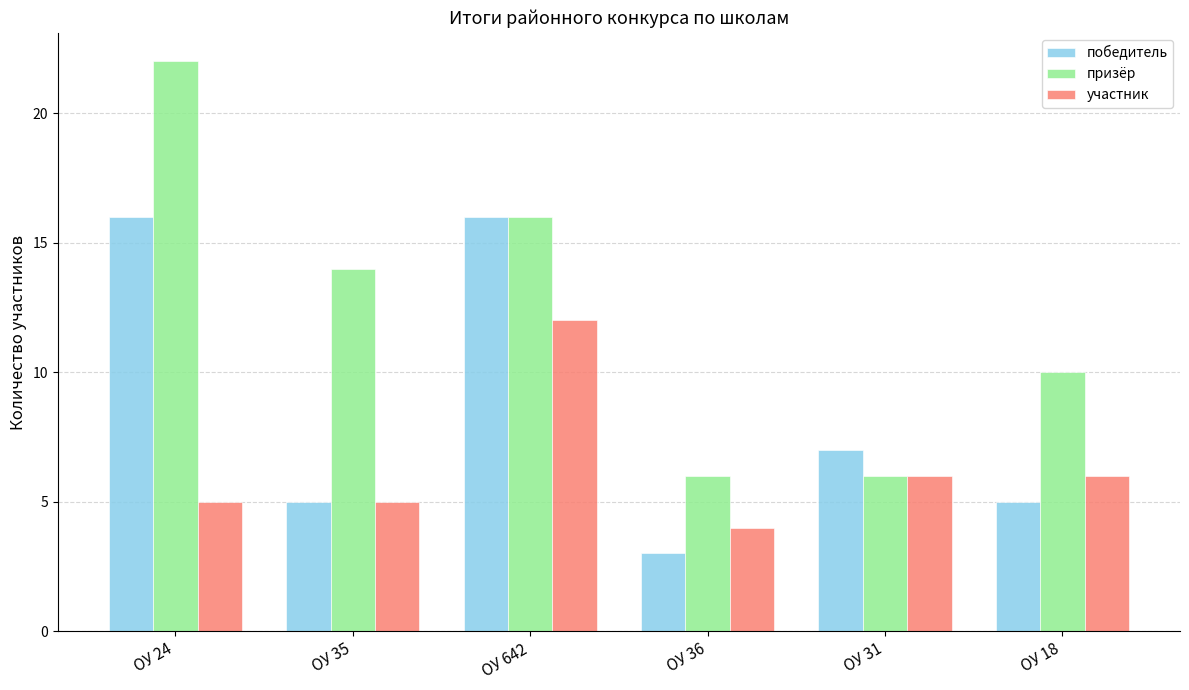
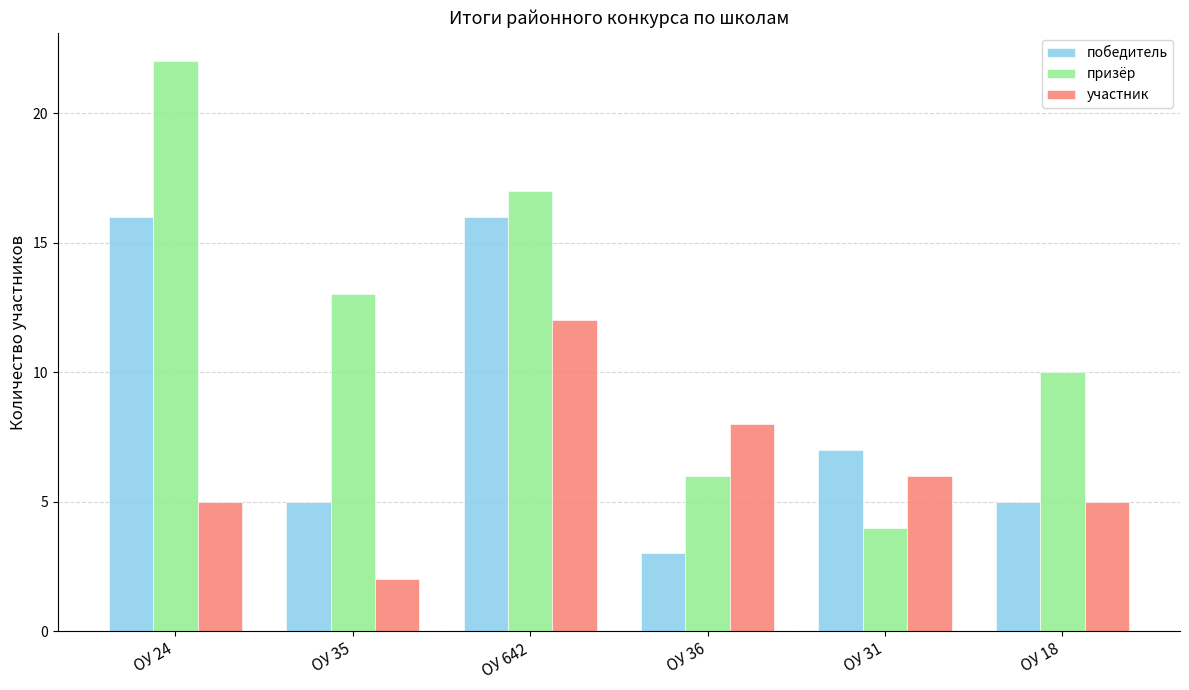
призёр, ОУ 35: 14 -> 13
участник, ОУ 35: 5 -> 2
призёр, ОУ 642: 16 -> 17
участник, ОУ 36: 4 -> 8
призёр, ОУ 31: 6 -> 4
участник, ОУ 18: 6 -> 5
